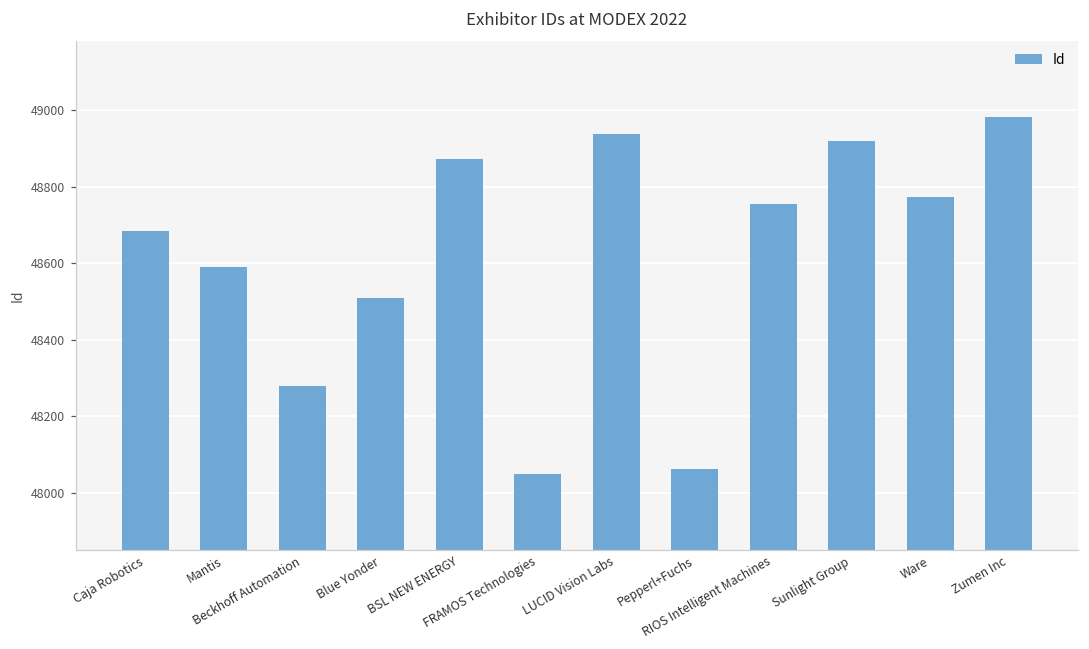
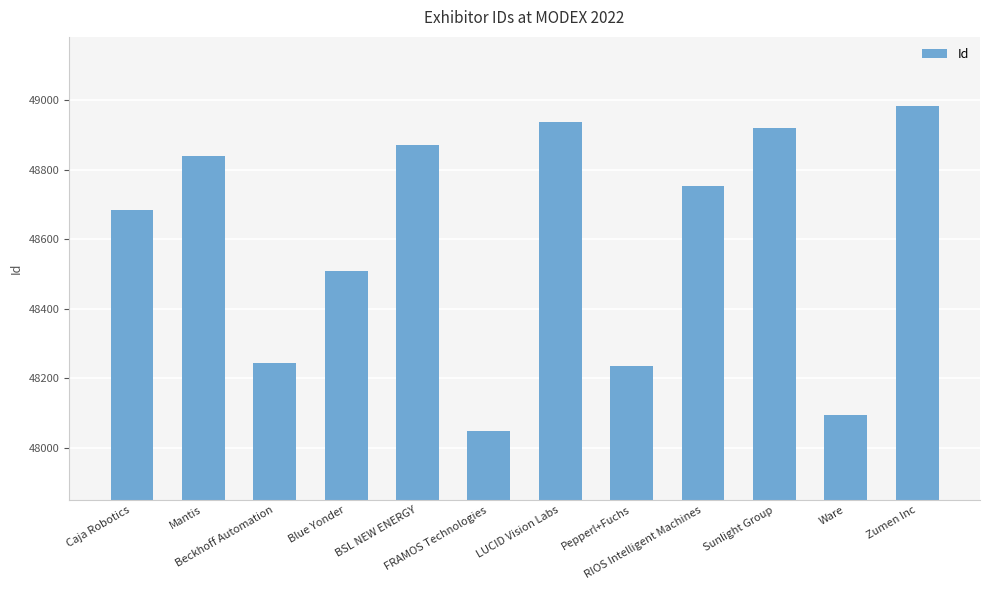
Mantis: 48590 -> 48840
Beckhoff Automation: 48280 -> 48240
Pepperl+Fuchs: 48060 -> 48240
Ware: 48770 -> 48090
